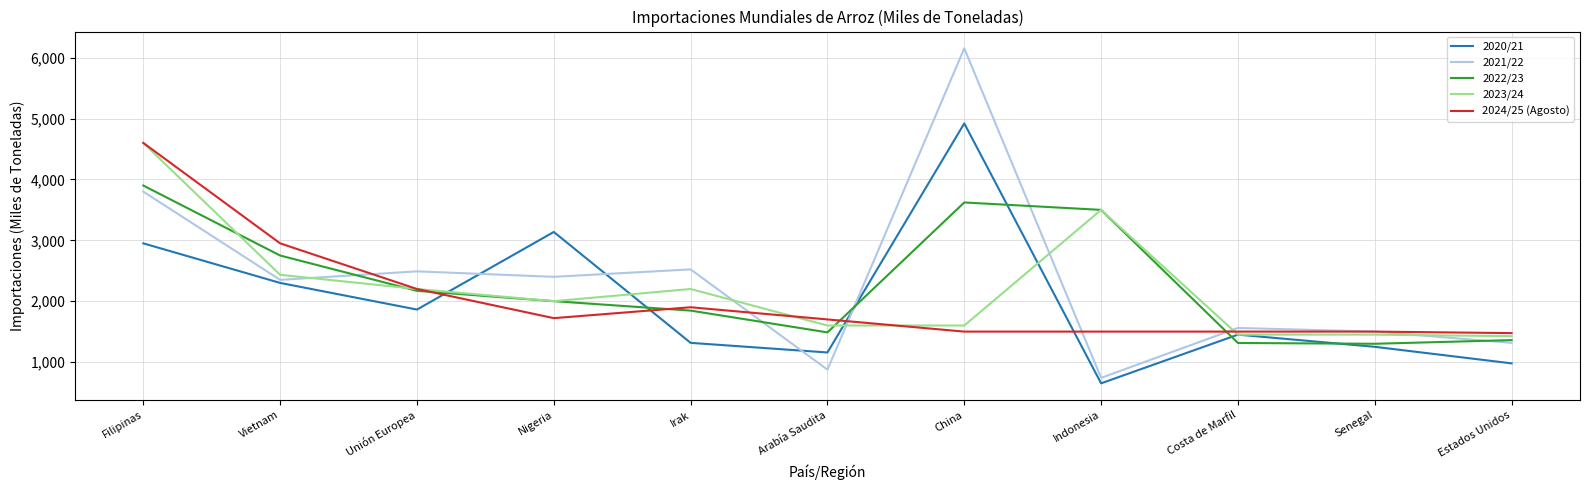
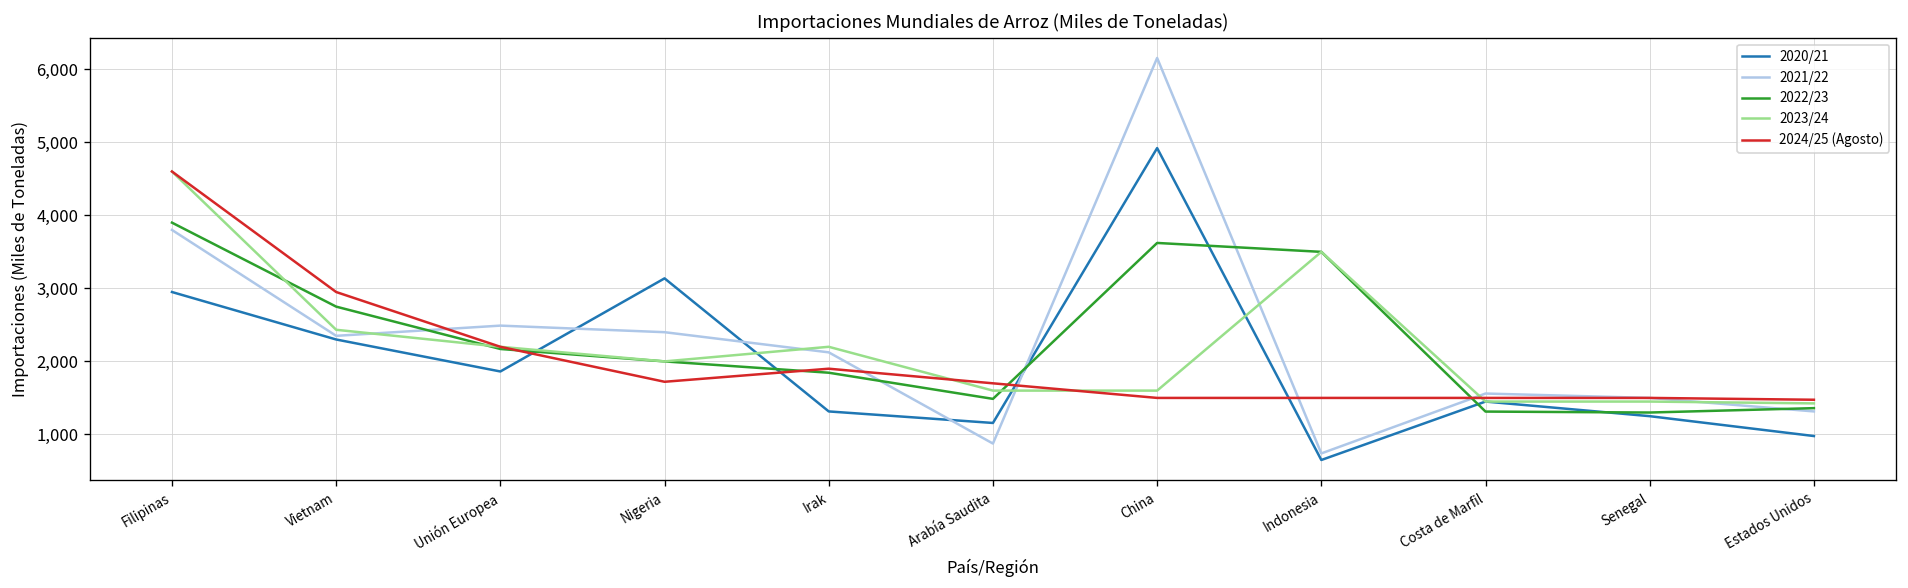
2021/22, Irak: 2,500 -> 2,100
